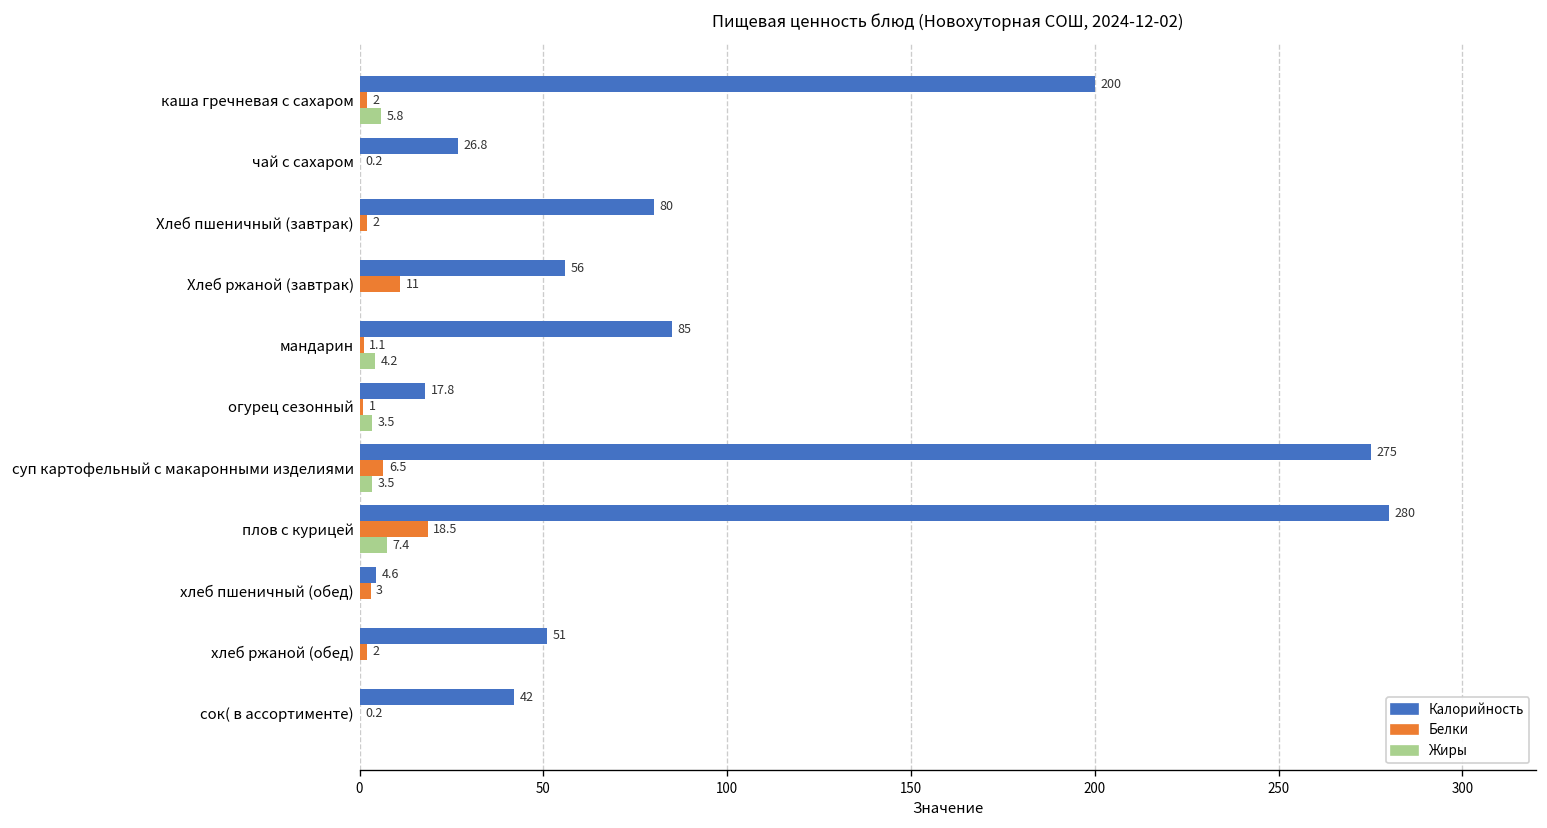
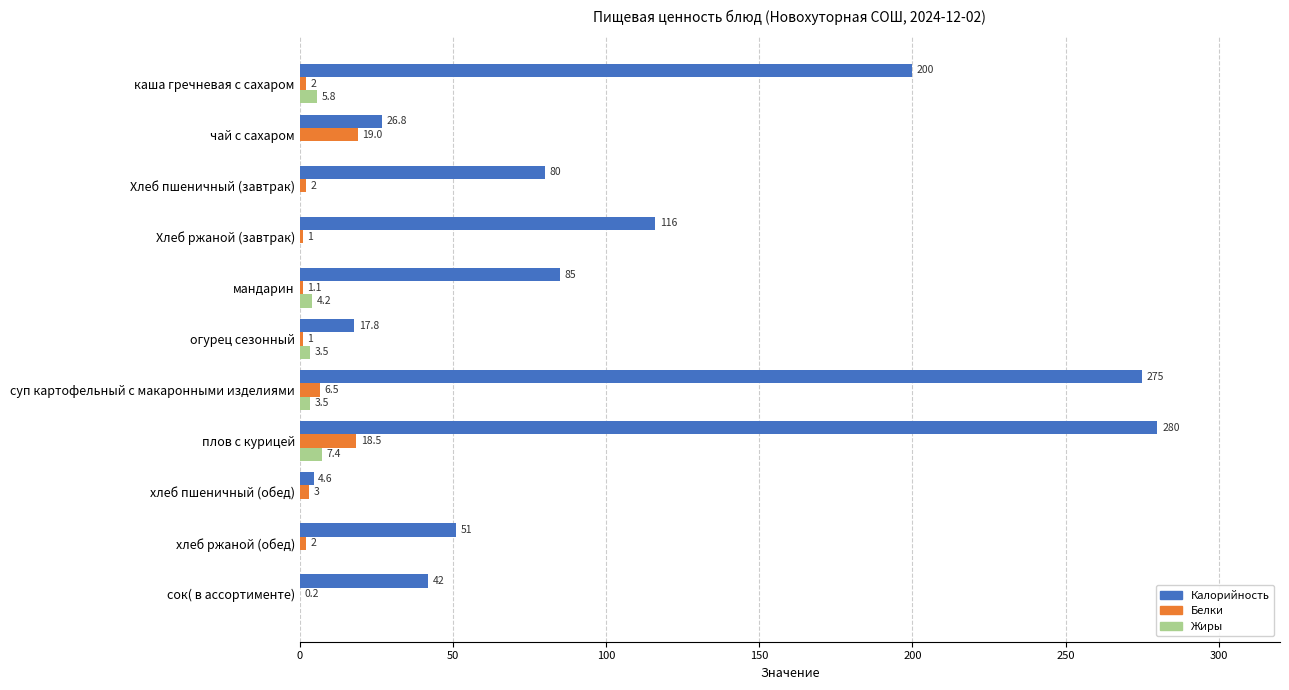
Белки, чай с сахаром: 0.2 -> 19.0
Калорийность, Хлеб ржаной (завтрак): 56 -> 116
Белки, Хлеб ржаной (завтрак): 11 -> 1
